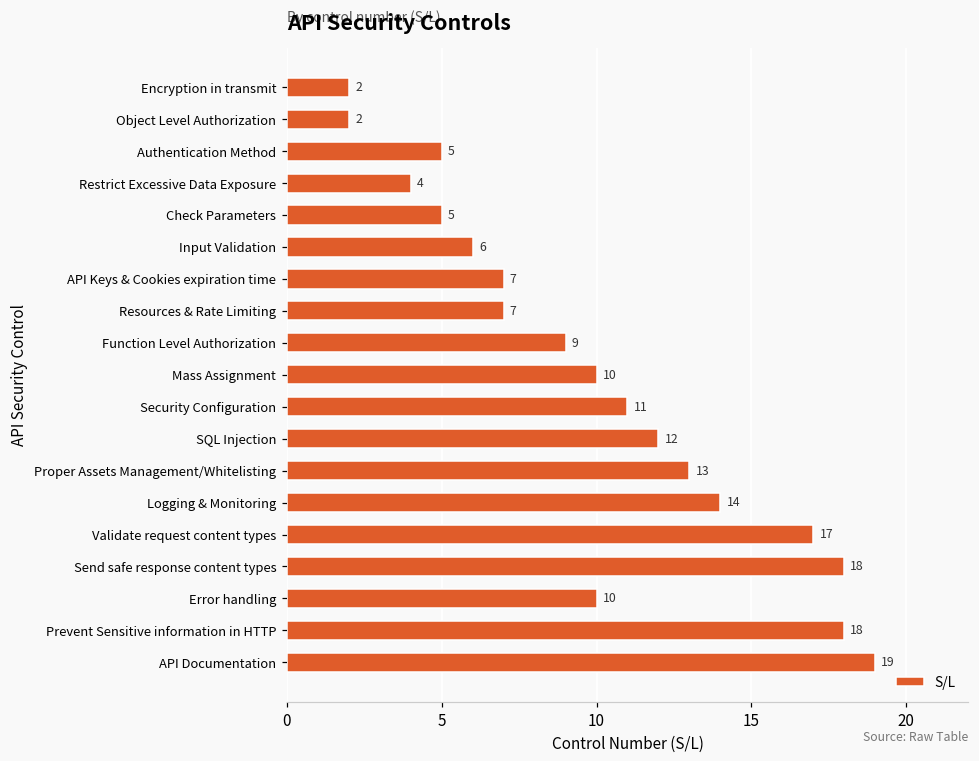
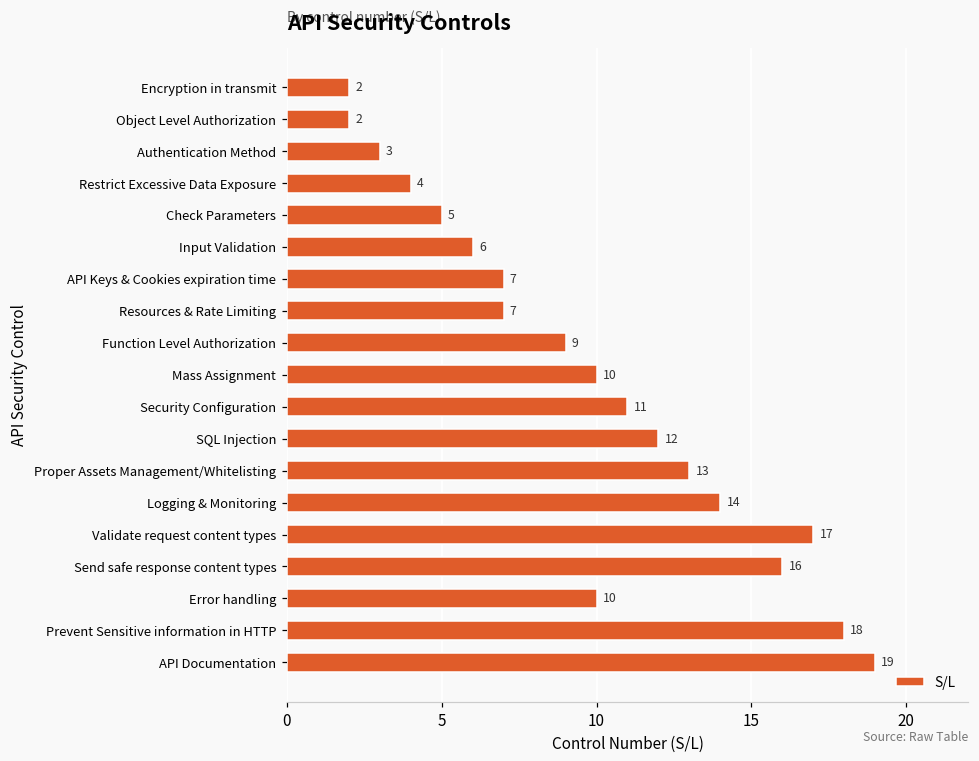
Authentication Method: 5 -> 3
Send safe response content types: 18 -> 16
